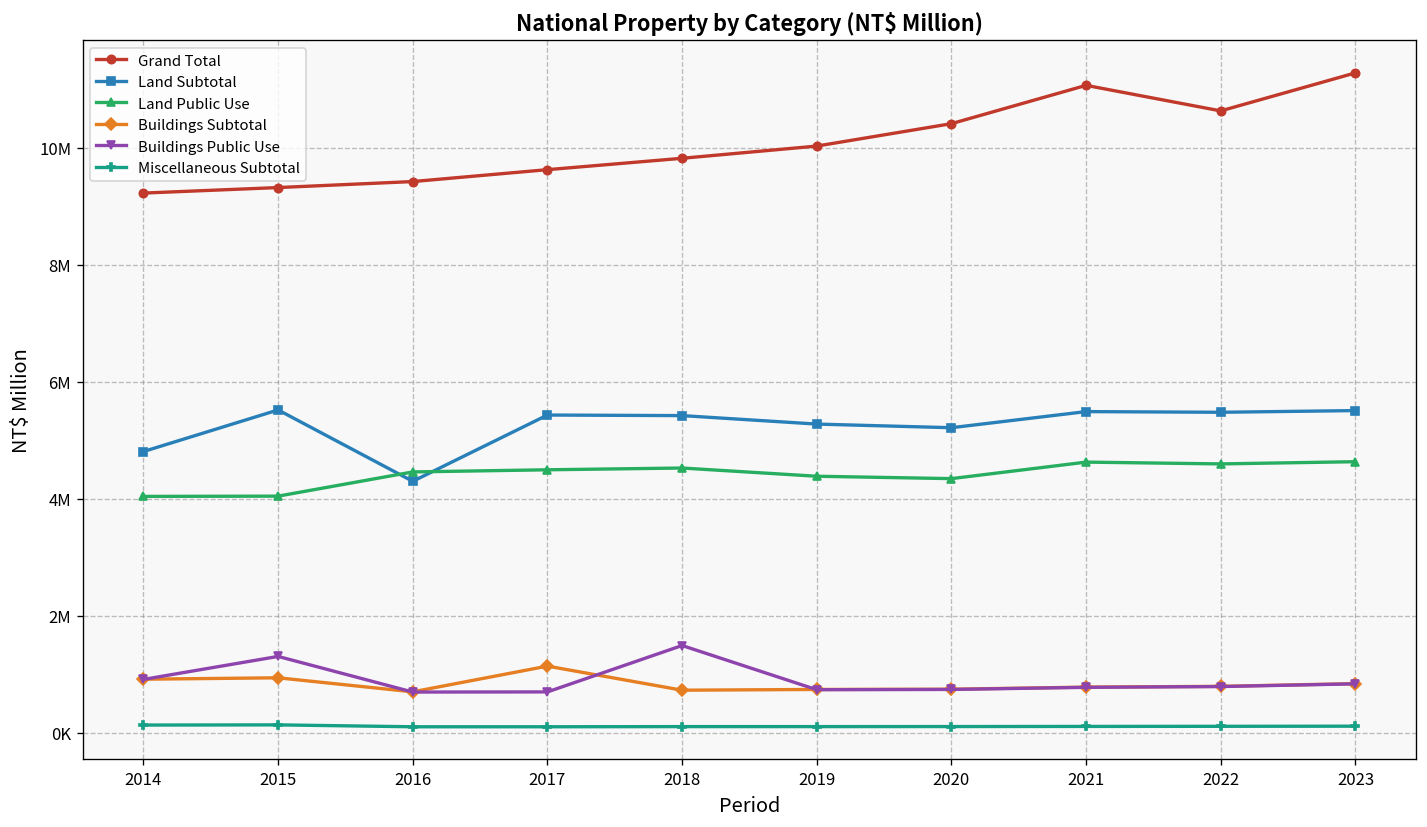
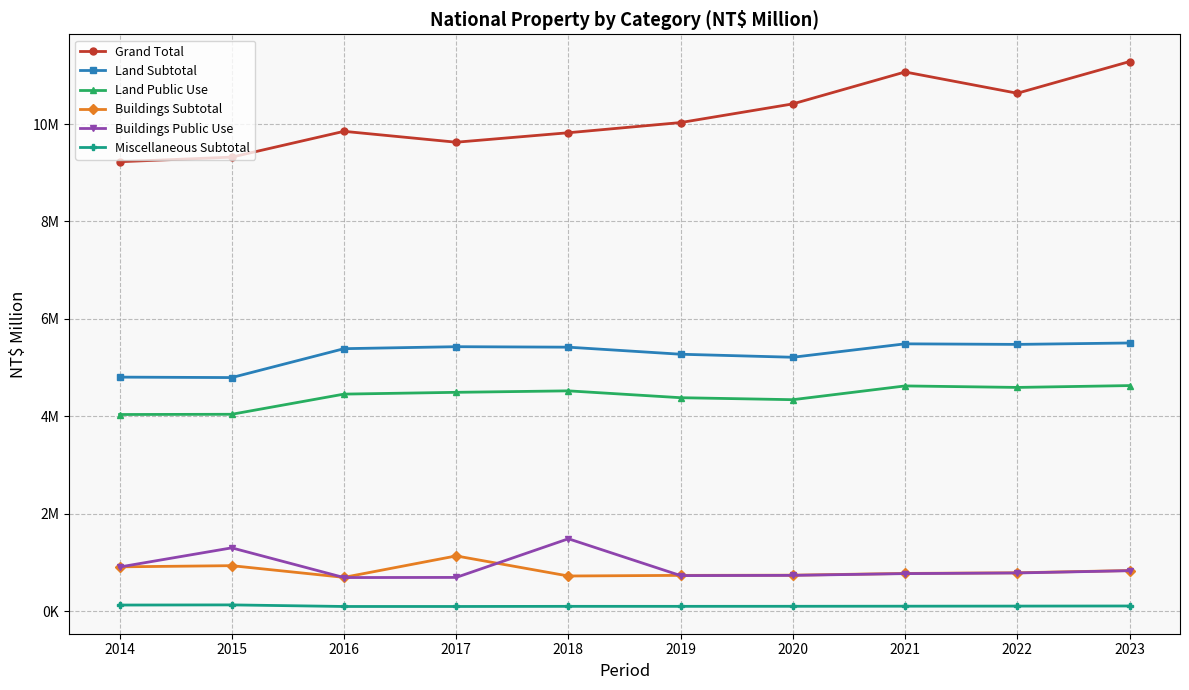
Land Subtotal, 2015: 5500000 -> 4800000
Grand Total, 2016: 9400000 -> 9900000
Land Subtotal, 2016: 4300000 -> 5400000
